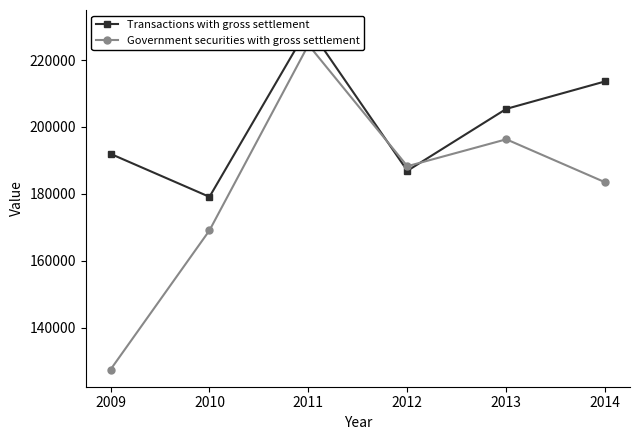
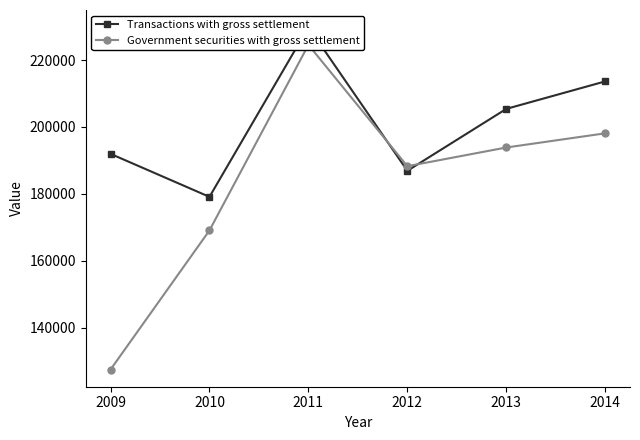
Government securities with gross settlement, 2013: 196000 -> 194000
Government securities with gross settlement, 2014: 183000 -> 198000
